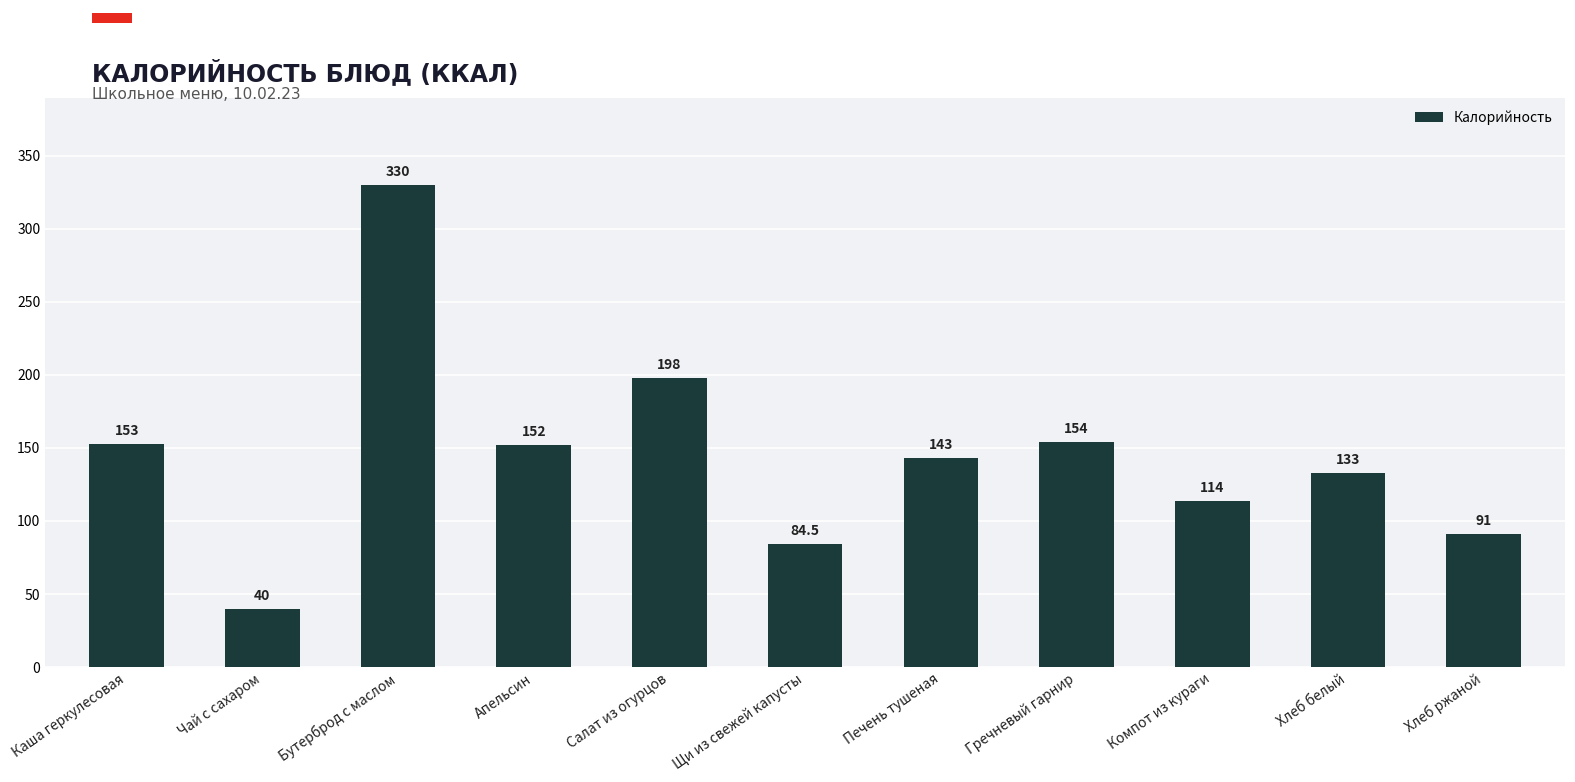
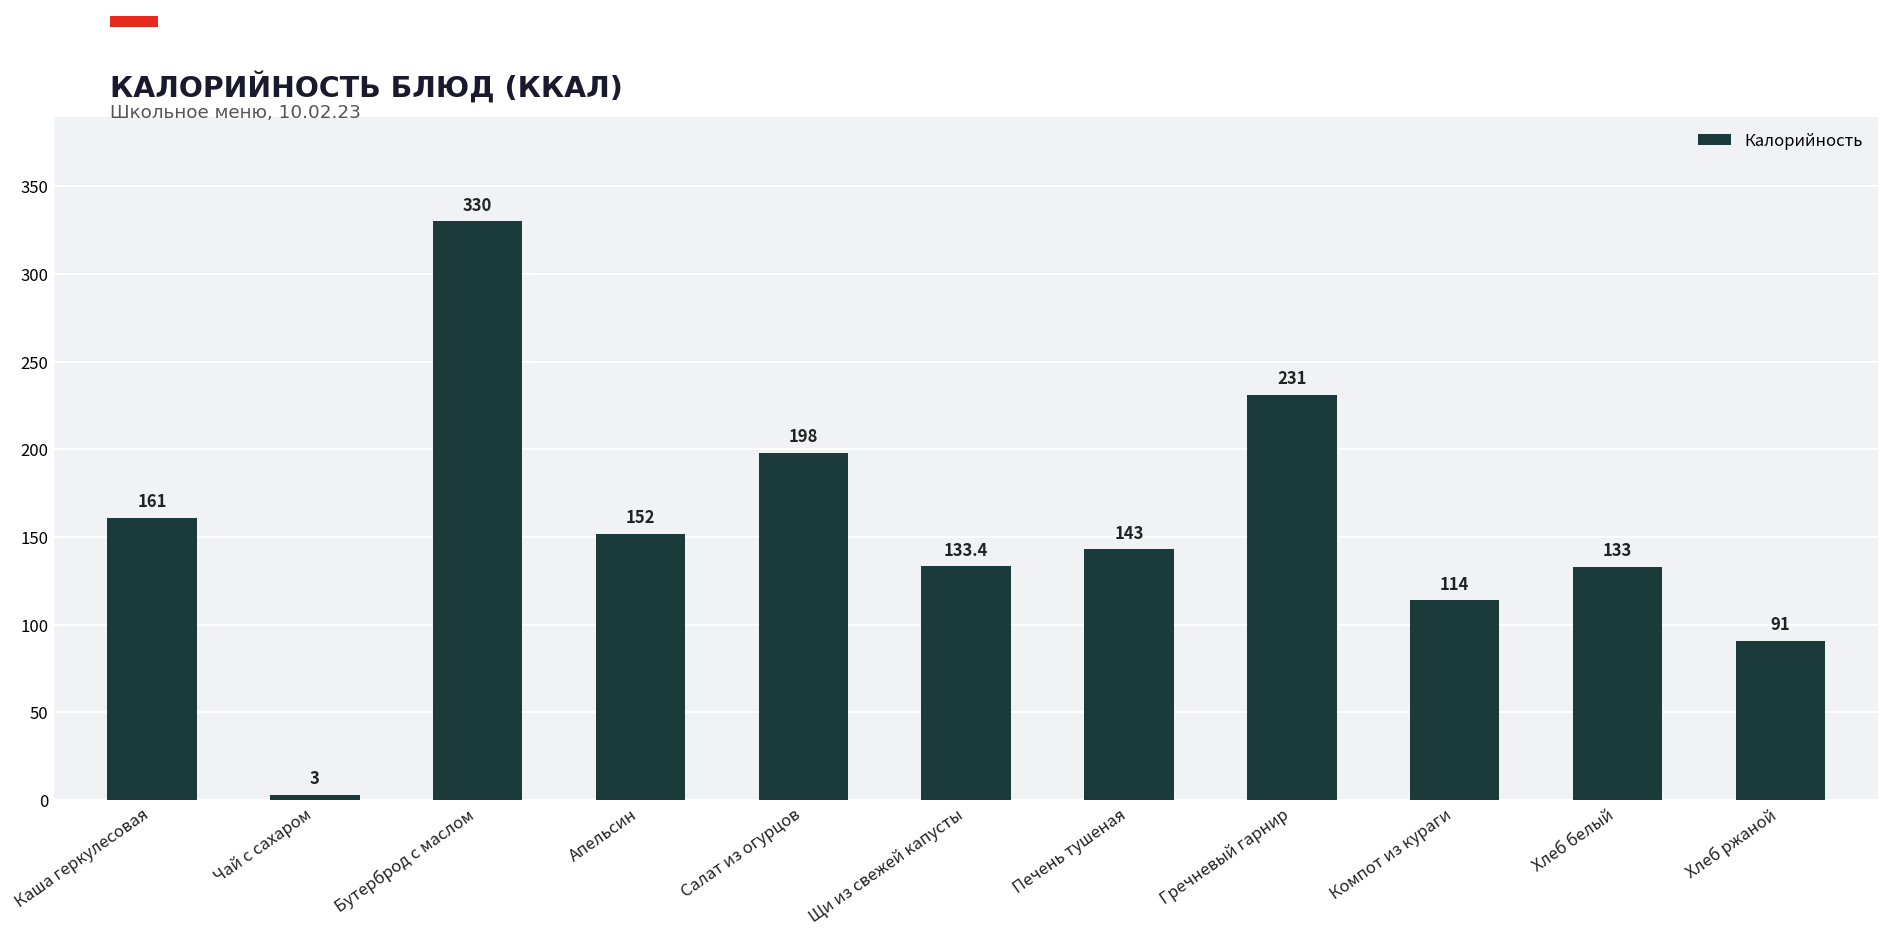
Каша геркулесовая: 153 -> 161
Чай с сахаром: 40 -> 3
Щи из свежей капусты: 84.5 -> 133.4
Гречневый гарнир: 154 -> 231
